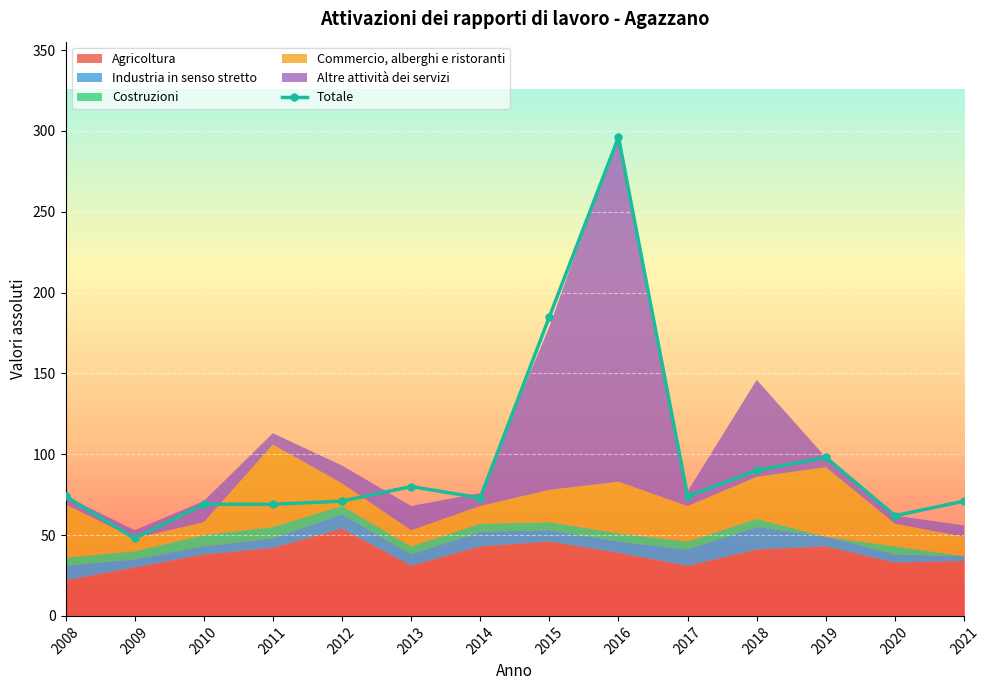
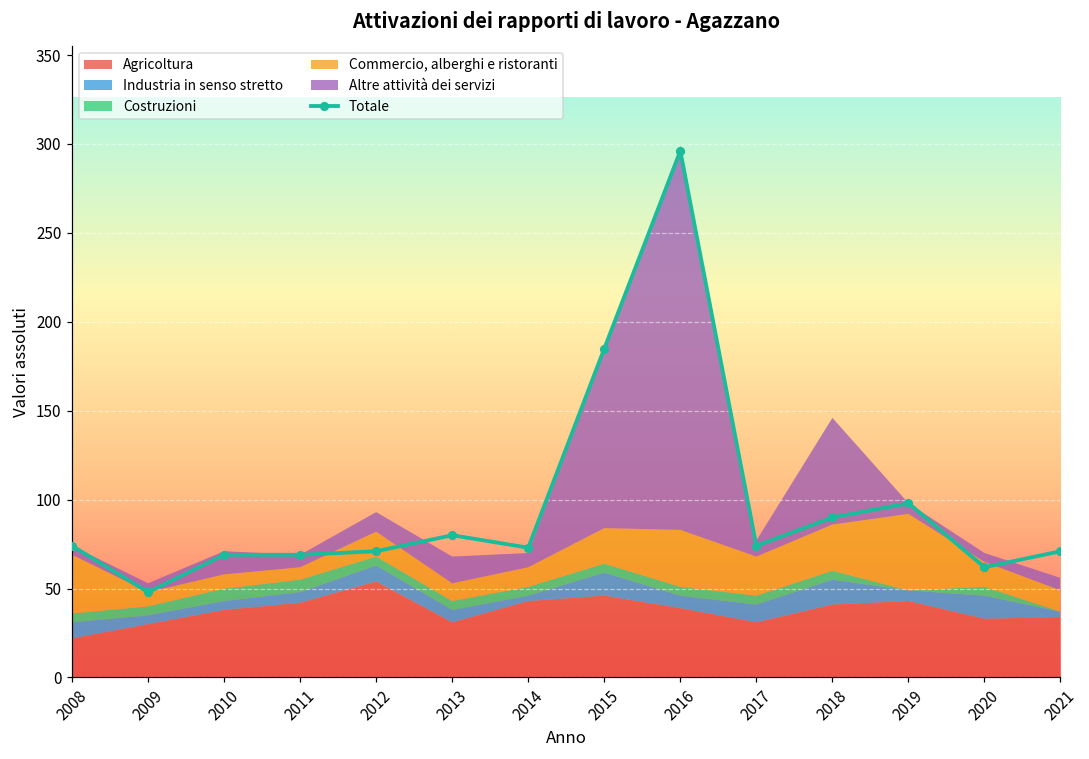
Commercio, alberghi e ristoranti, 2011: 51 -> 7
Industria in senso stretto, 2014: 9 -> 3
Industria in senso stretto, 2015: 7 -> 13
Industria in senso stretto, 2020: 5 -> 13
